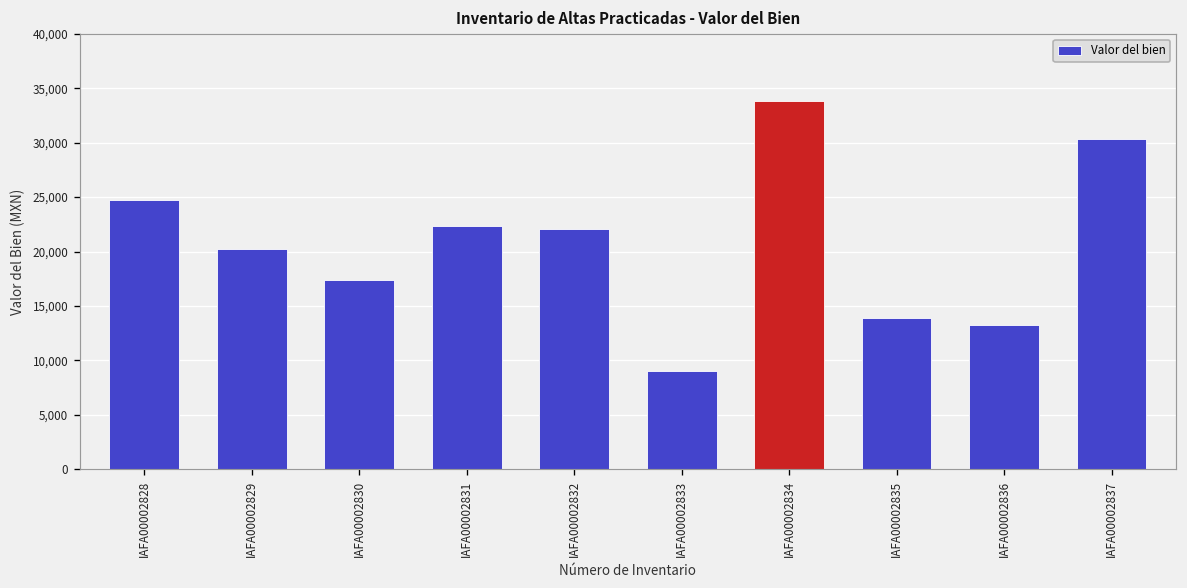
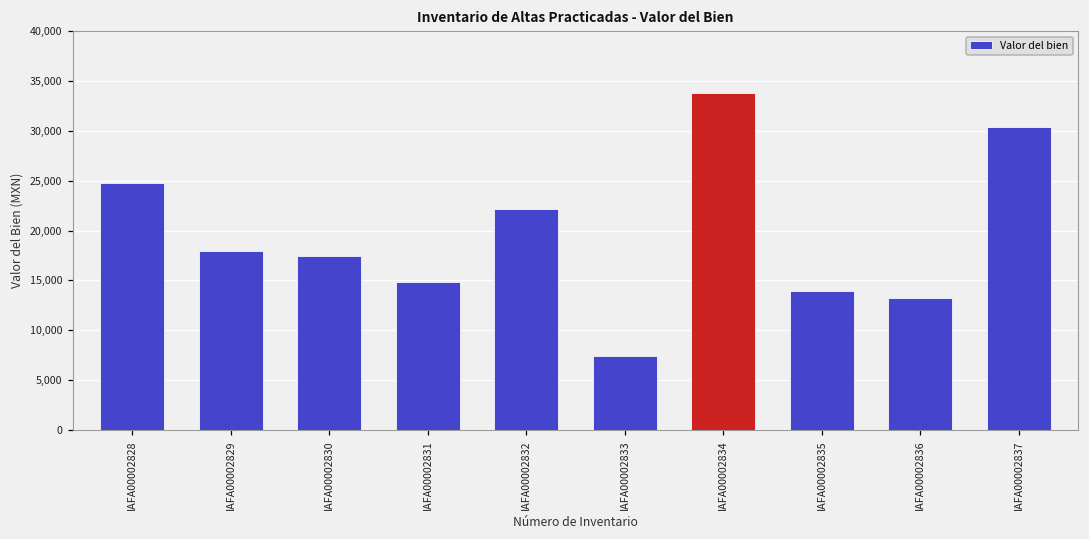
IAFA00002829: 20,000 -> 18,000
IAFA00002831: 22,000 -> 15,000
IAFA00002833: 9,000 -> 7,000
